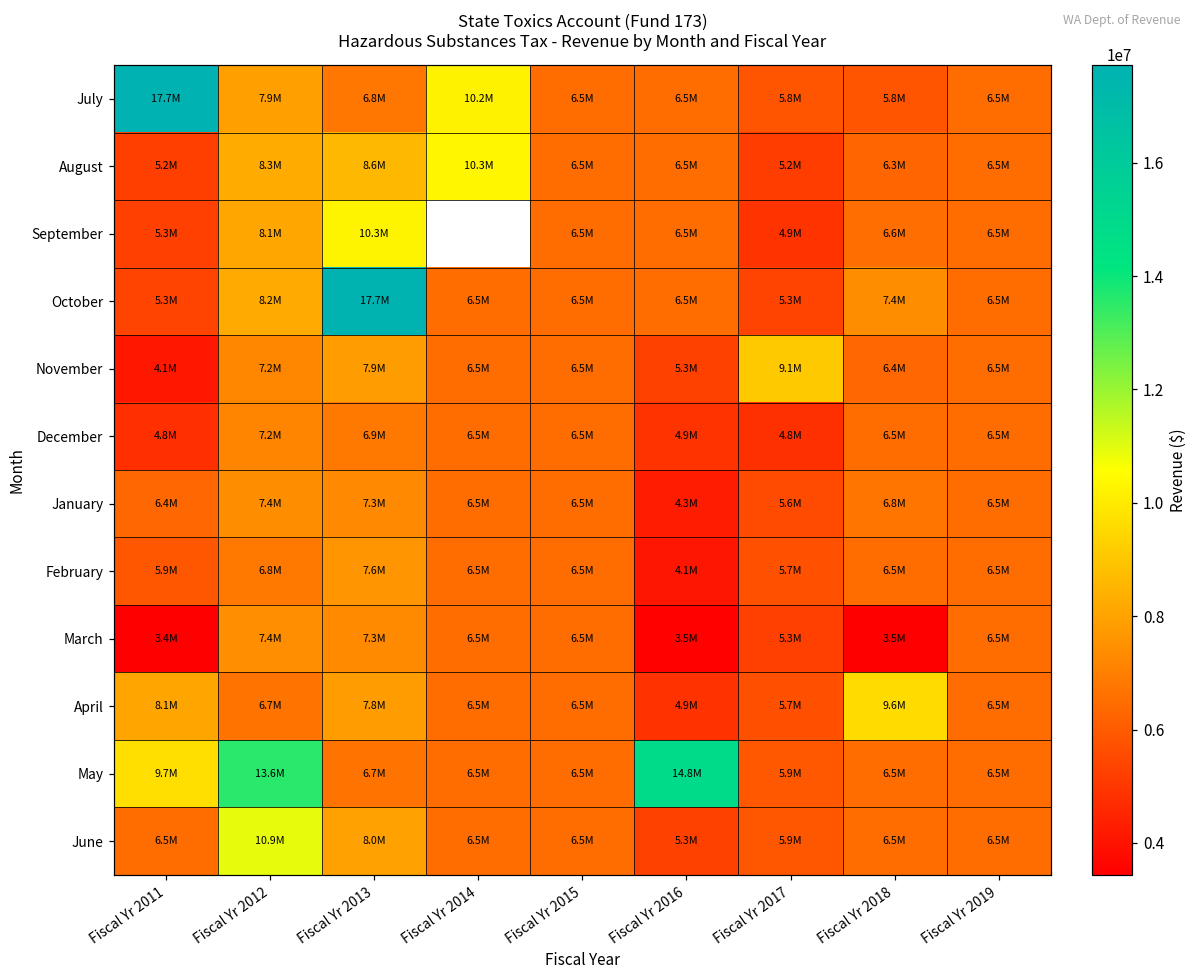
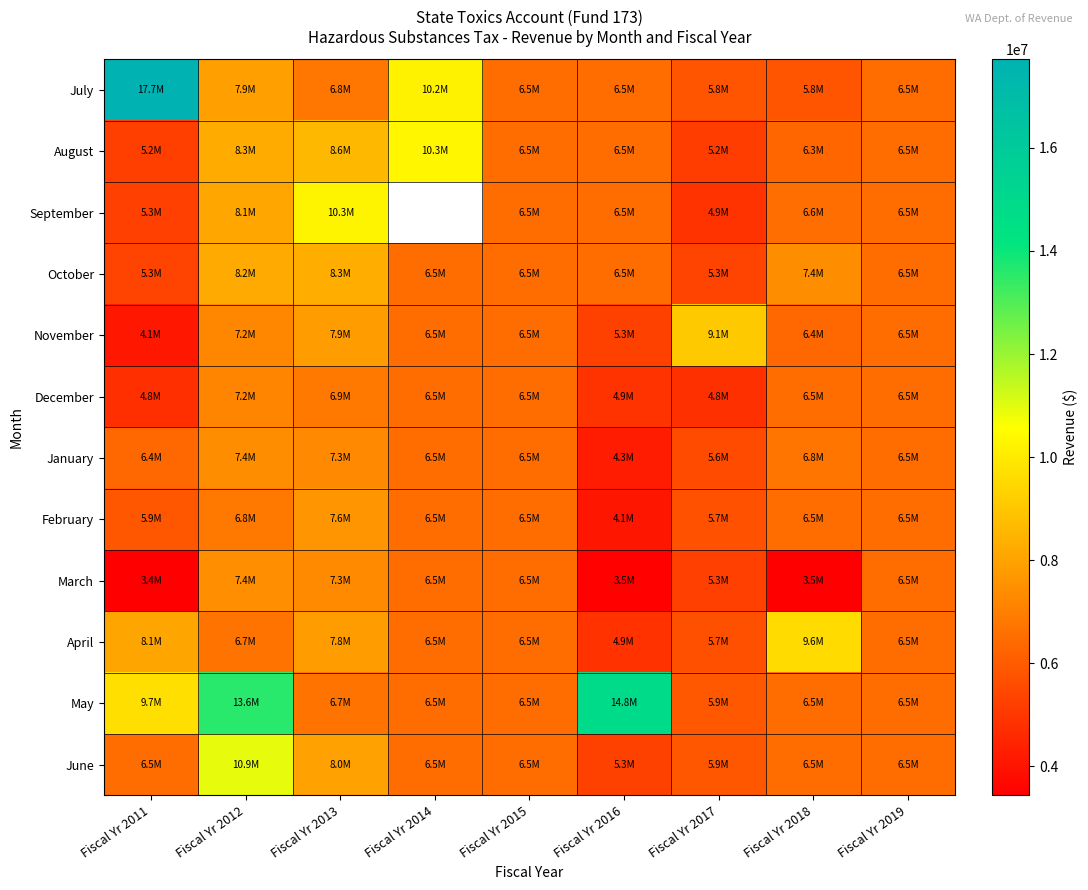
October, Fiscal Yr 2013: 17.7M -> 8.3M
